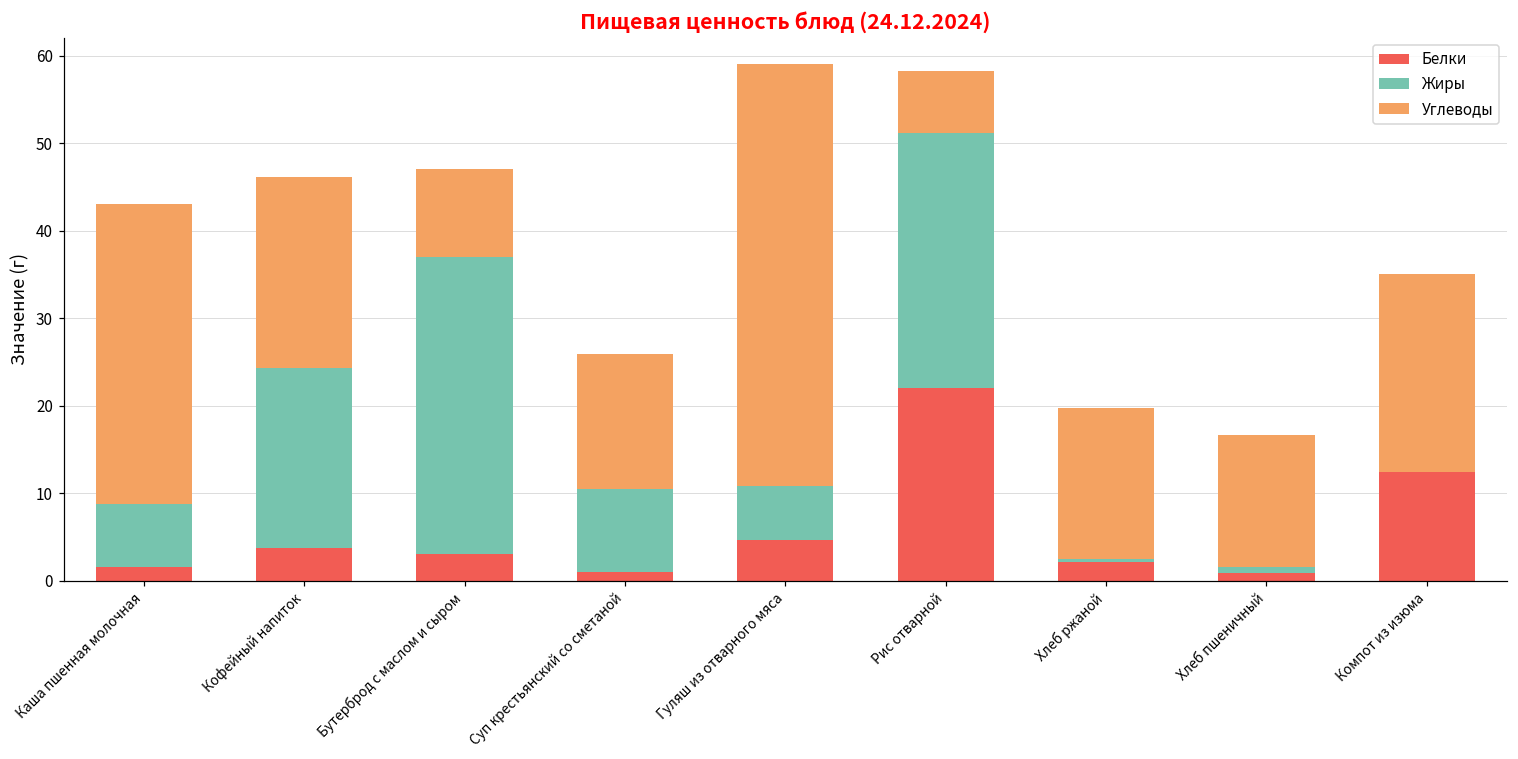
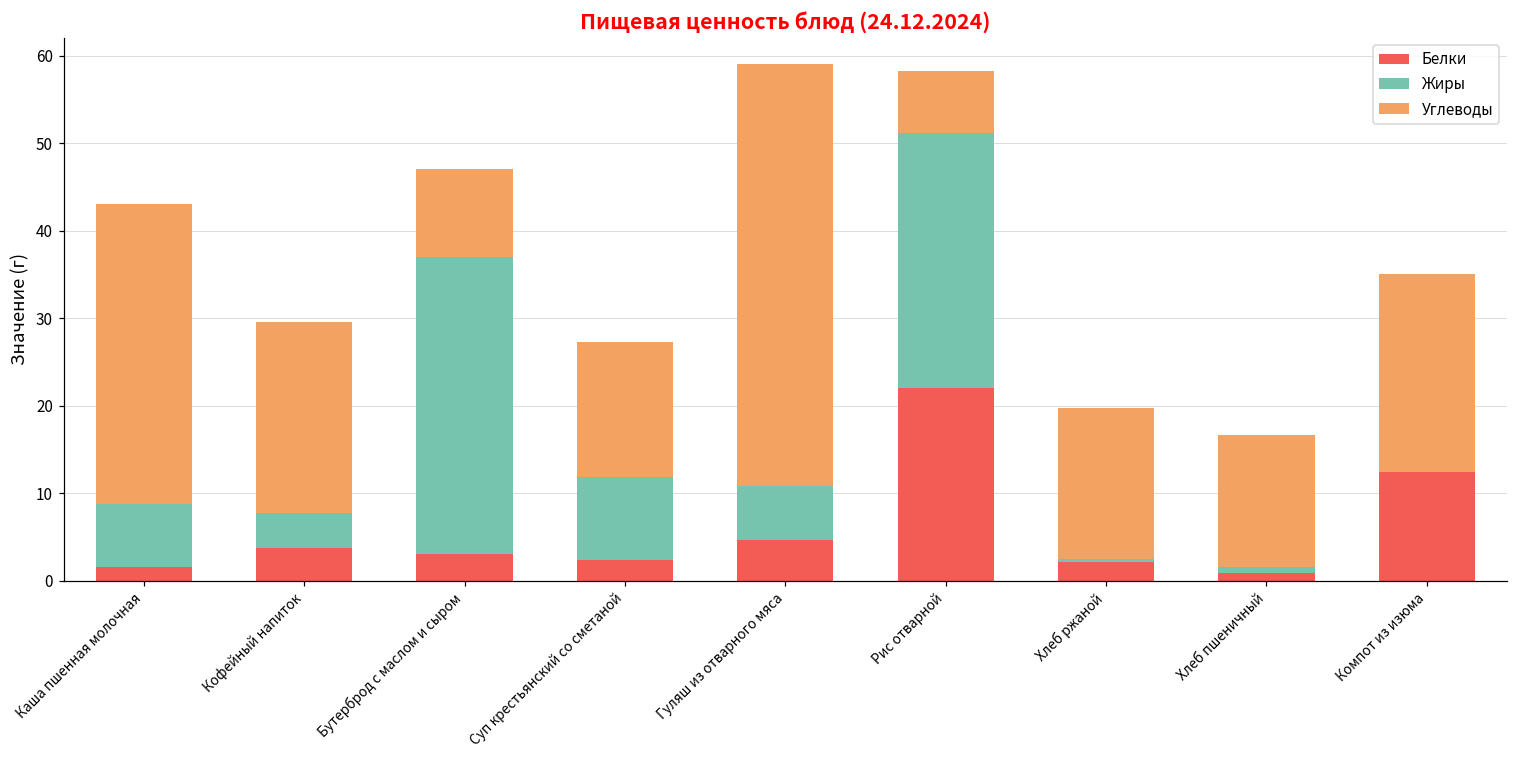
Жиры, Кофейный напиток: 21 -> 4
Белки, Суп крестьянский со сметаной: 1 -> 2
